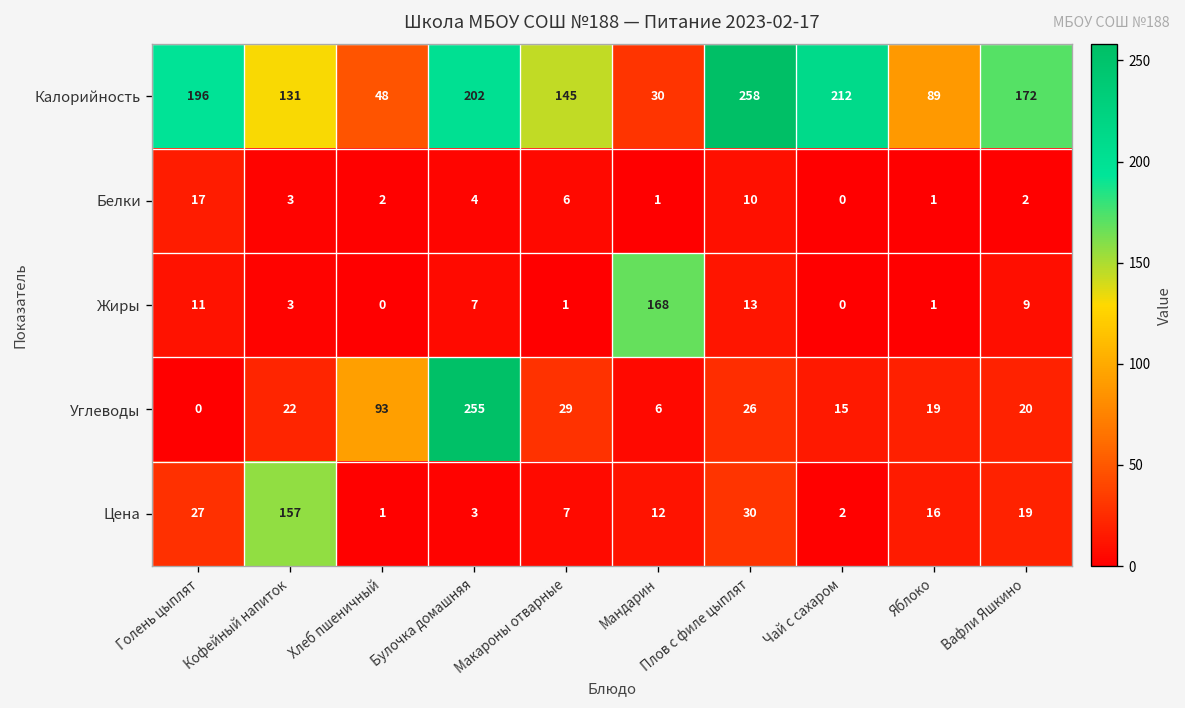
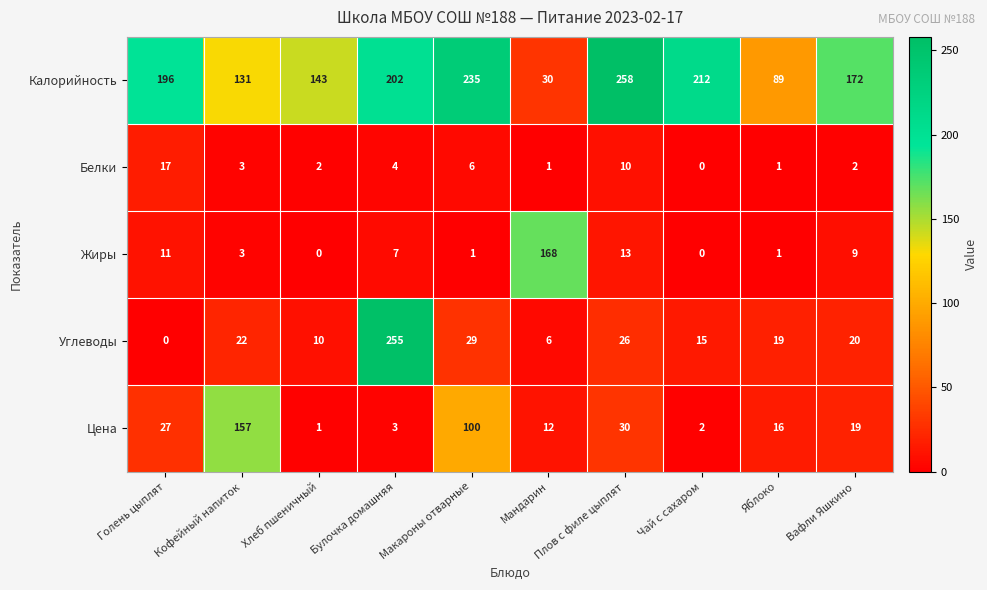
Калорийность, Хлеб пшеничный: 48 -> 143
Калорийность, Макароны отварные: 145 -> 235
Углеводы, Хлеб пшеничный: 93 -> 10
Цена, Макароны отварные: 7 -> 100
